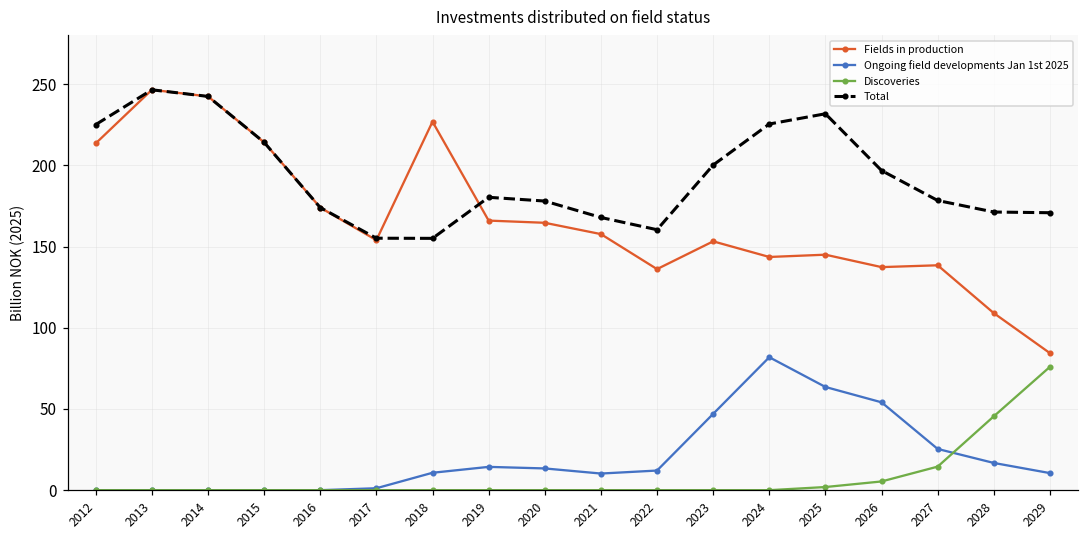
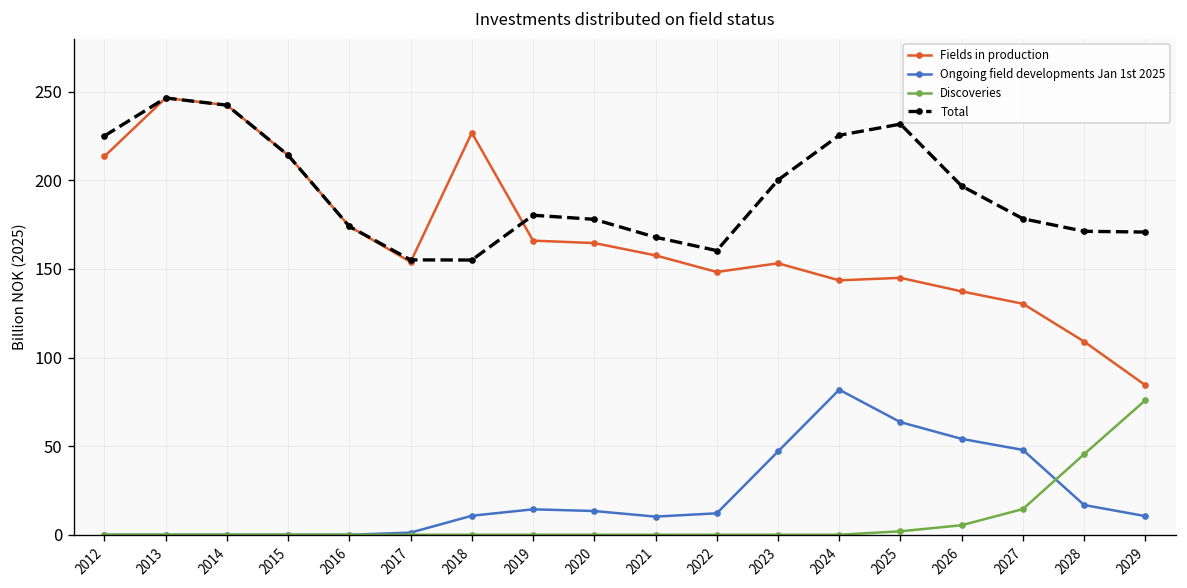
Fields in production, 2022: 136 -> 148
Fields in production, 2027: 138 -> 130
Ongoing field developments Jan 1st 2025, 2027: 25 -> 48
